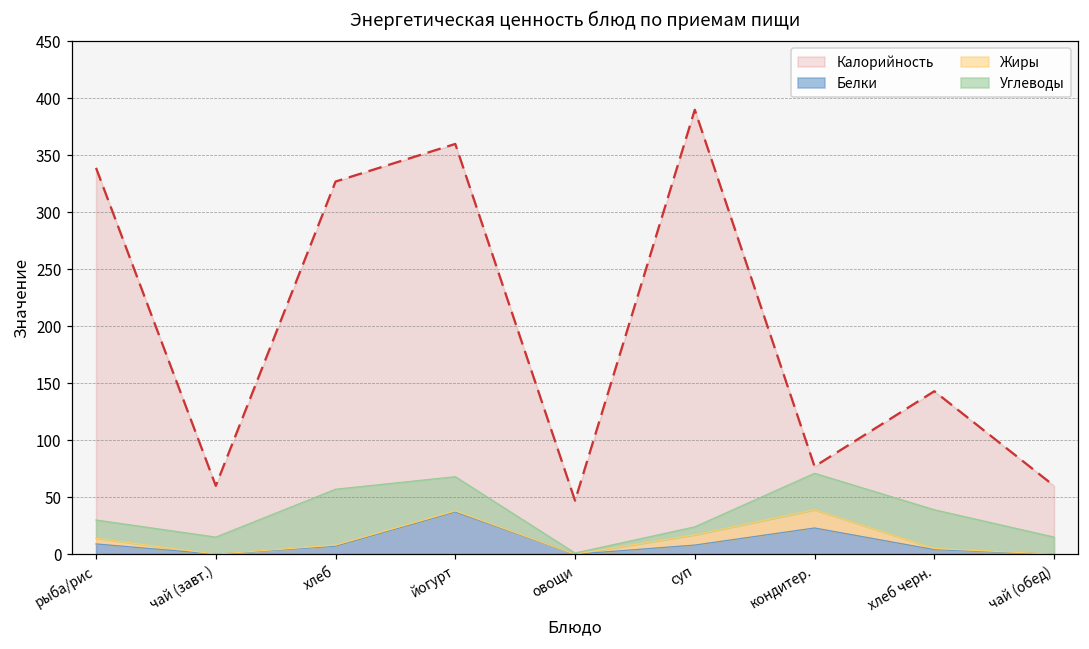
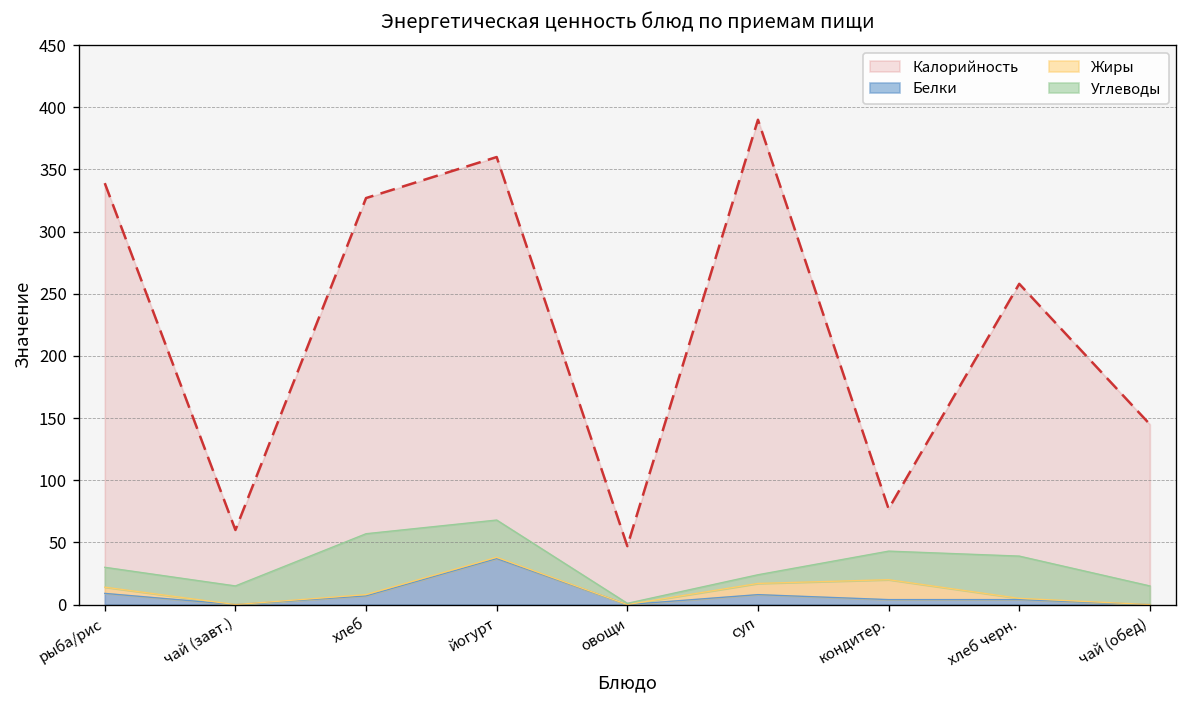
Белки, кондитер.: 23 -> 4
Углеводы, кондитер.: 32 -> 23
Калорийность, хлеб черн.: 143 -> 258
Калорийность, чай (обед): 60 -> 145
